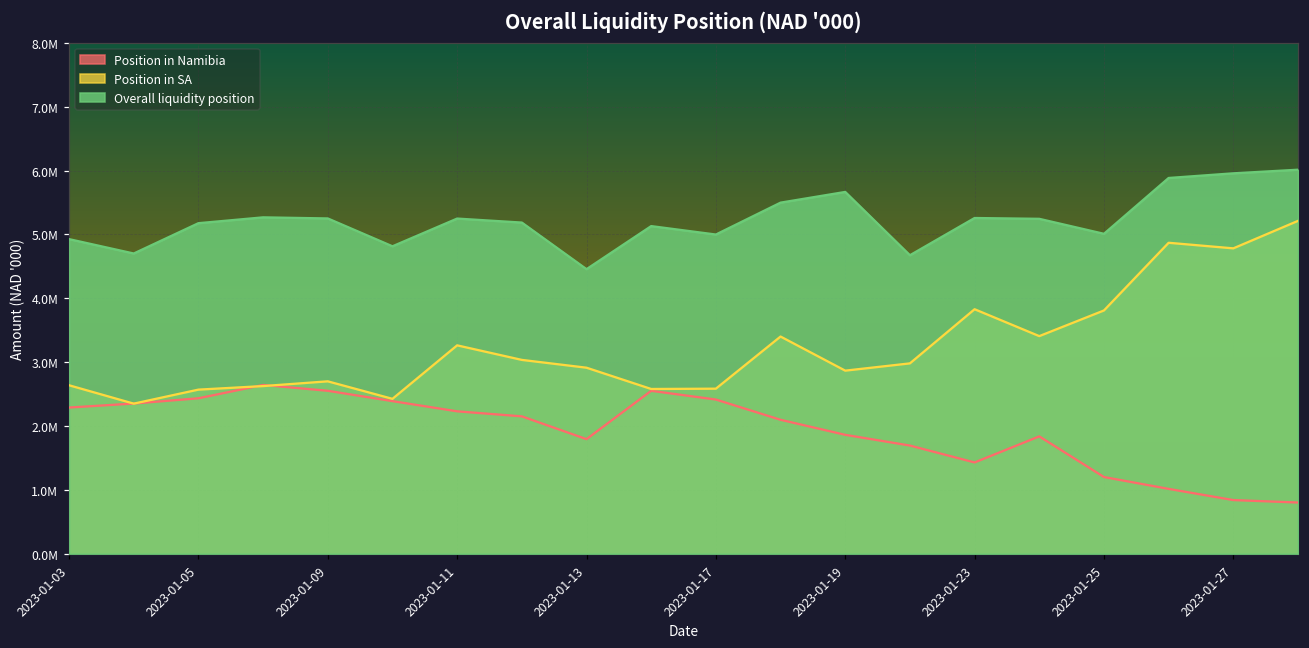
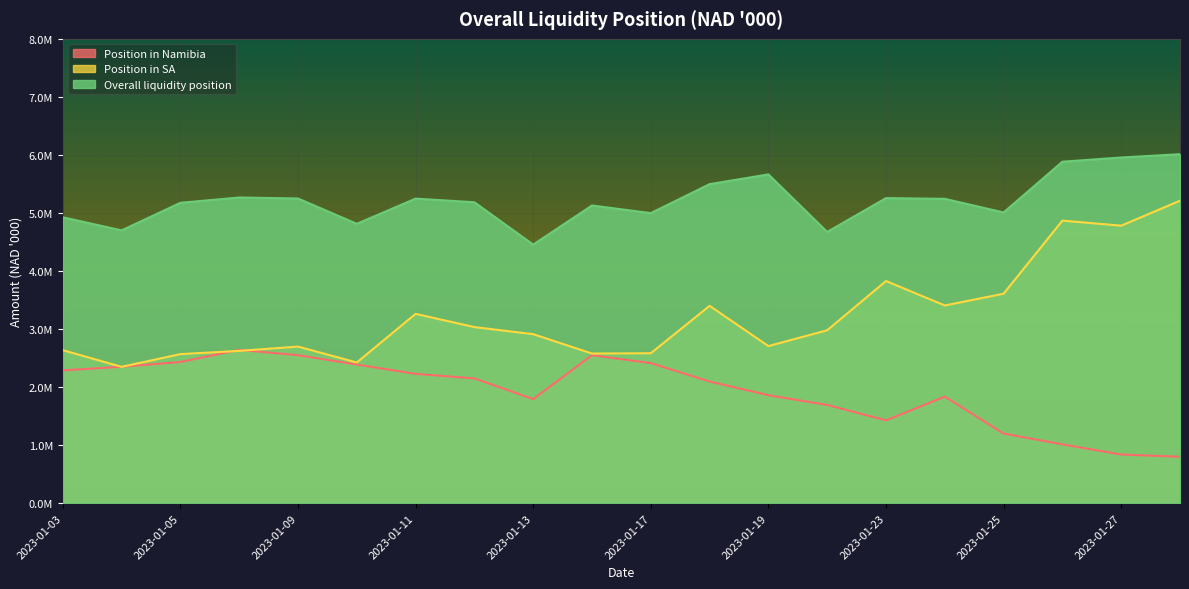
Position in SA, 2023-01-19: 2900000 -> 2700000
Position in SA, 2023-01-25: 3800000 -> 3600000
